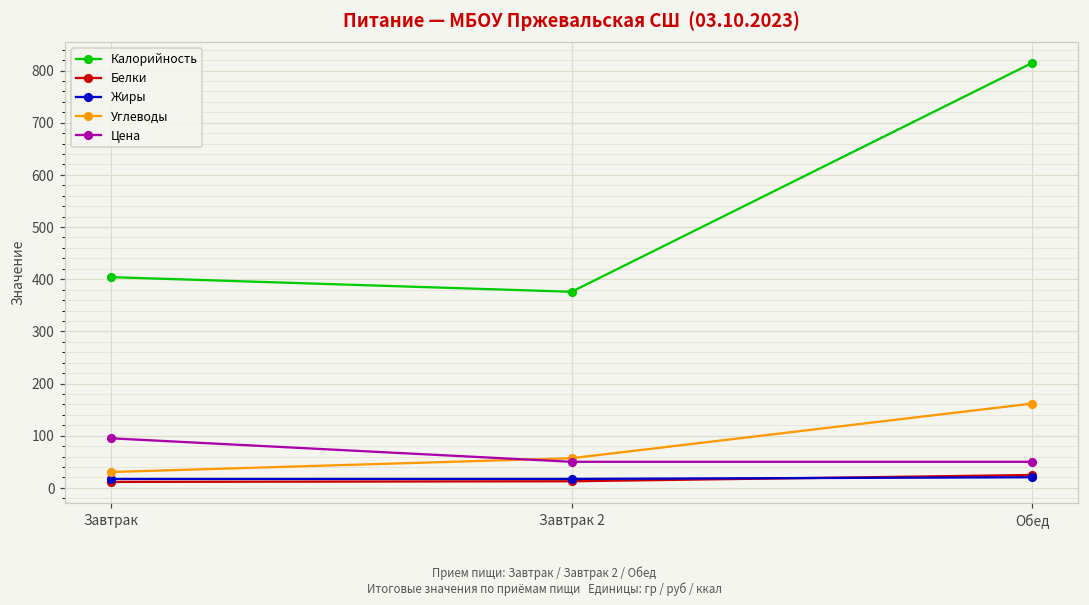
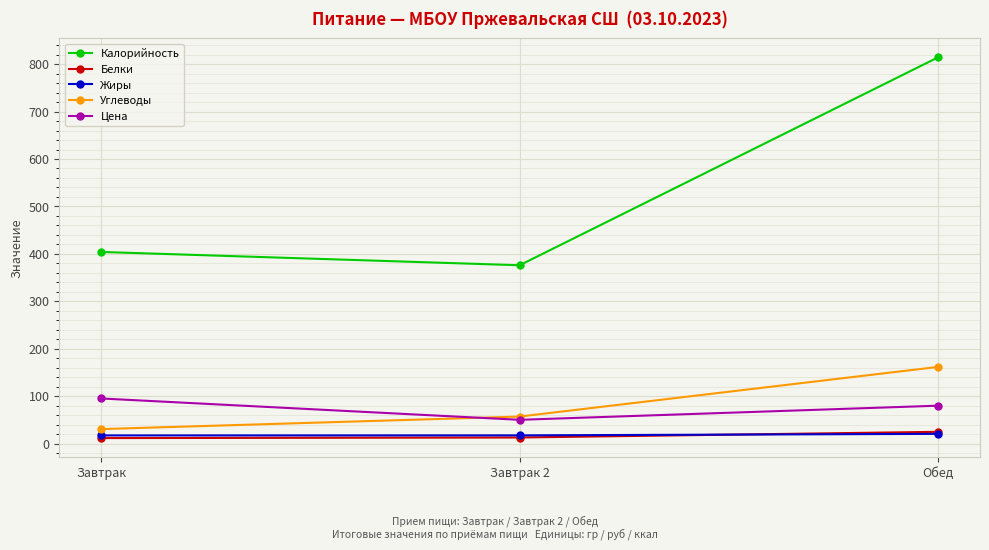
Цена, Обед: 50 -> 80
